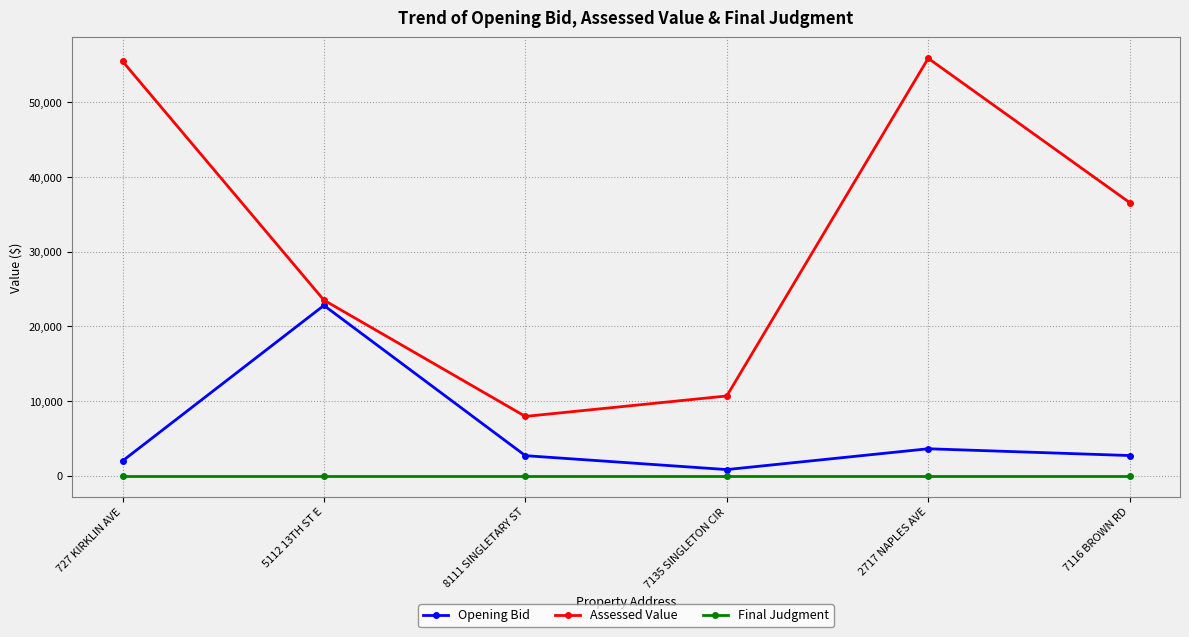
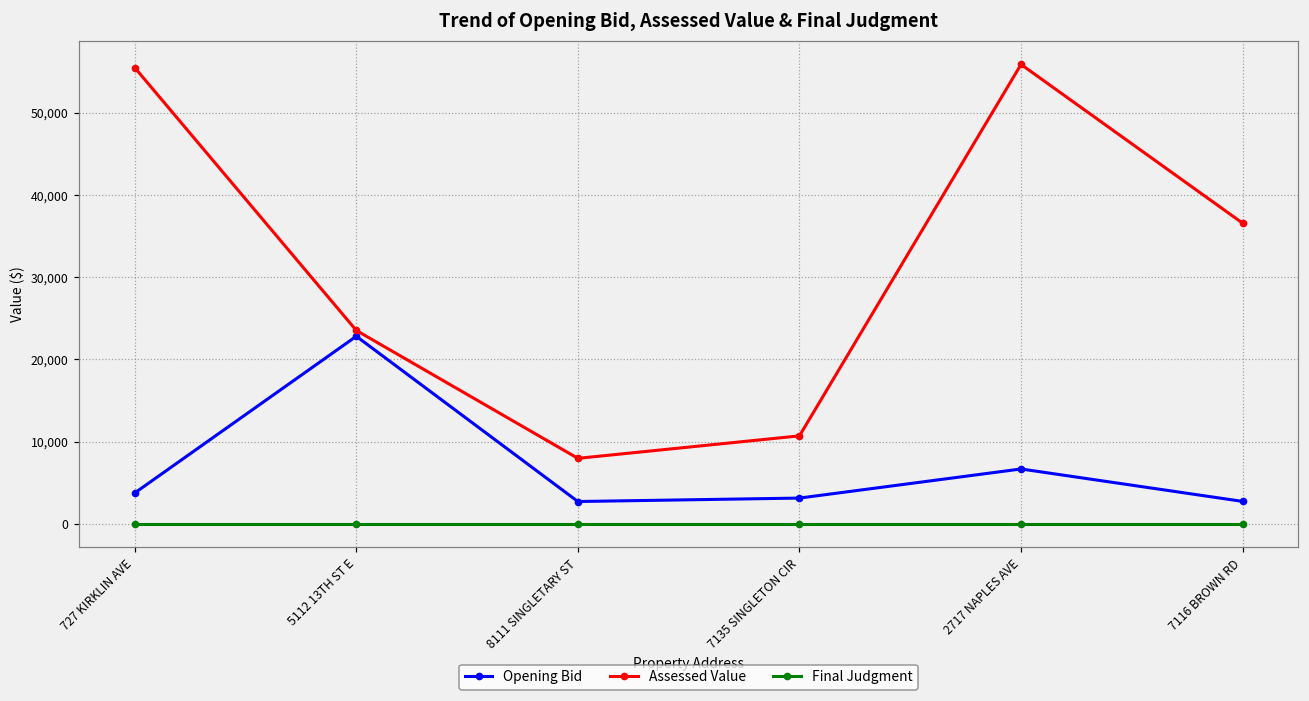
Opening Bid, 727 KIRKLIN AVE: 2,000 -> 4,000
Opening Bid, 7135 SINGLETON CIR: 1,000 -> 3,000
Opening Bid, 2717 NAPLES AVE: 4,000 -> 7,000
